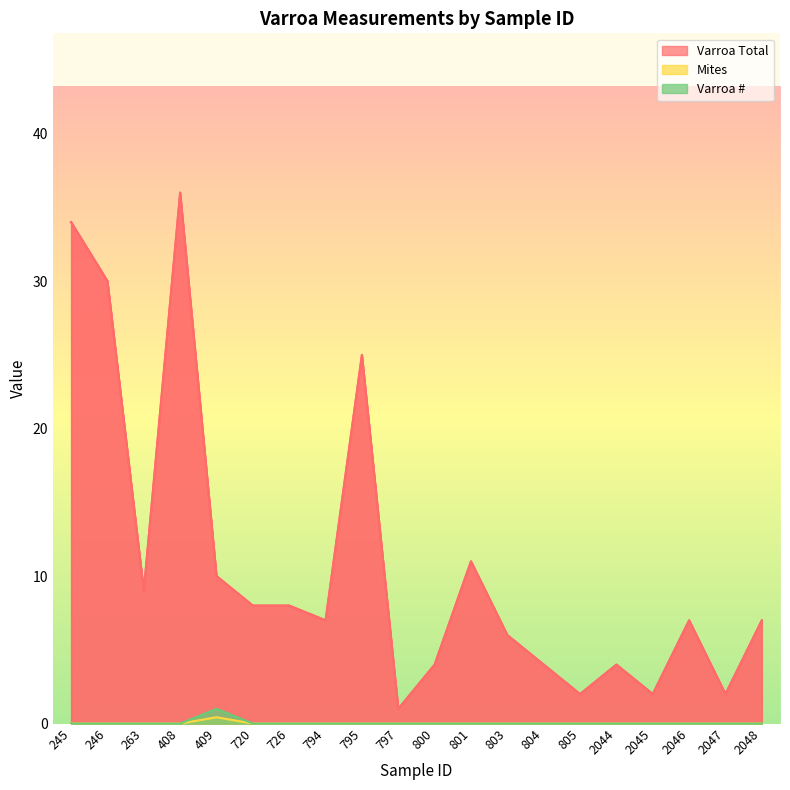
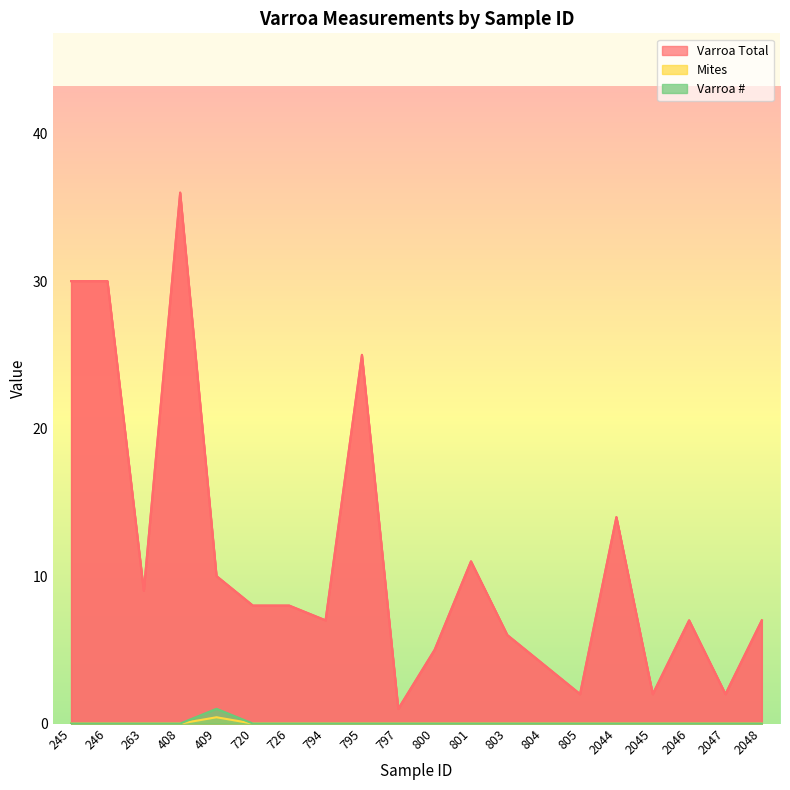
Varroa Total, 245: 34 -> 30
Varroa Total, 800: 4 -> 5
Varroa Total, 2044: 4 -> 14
